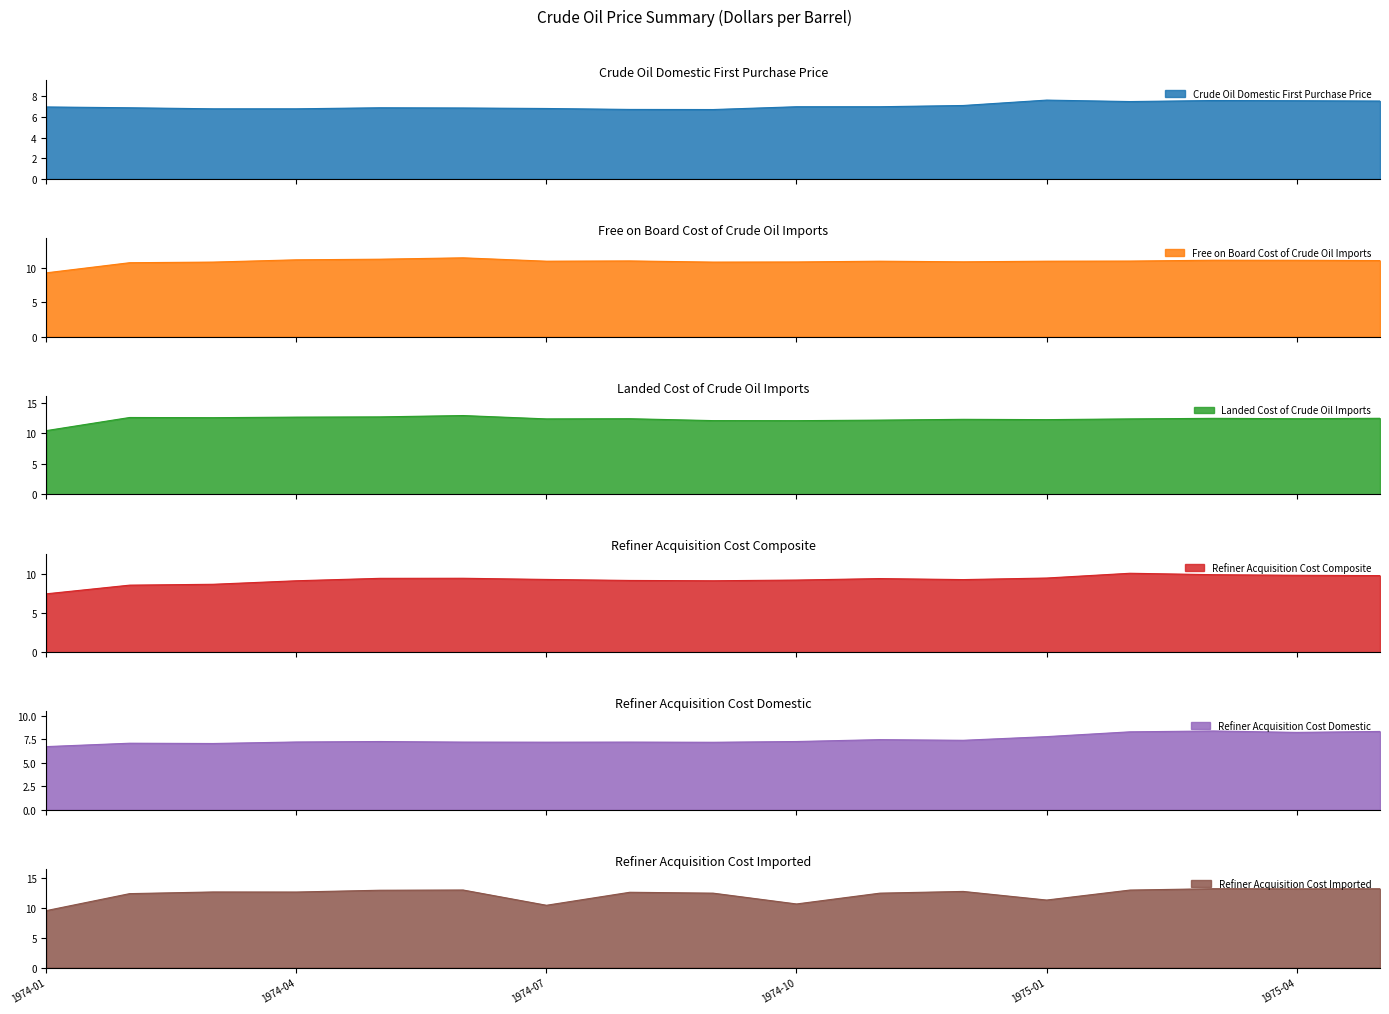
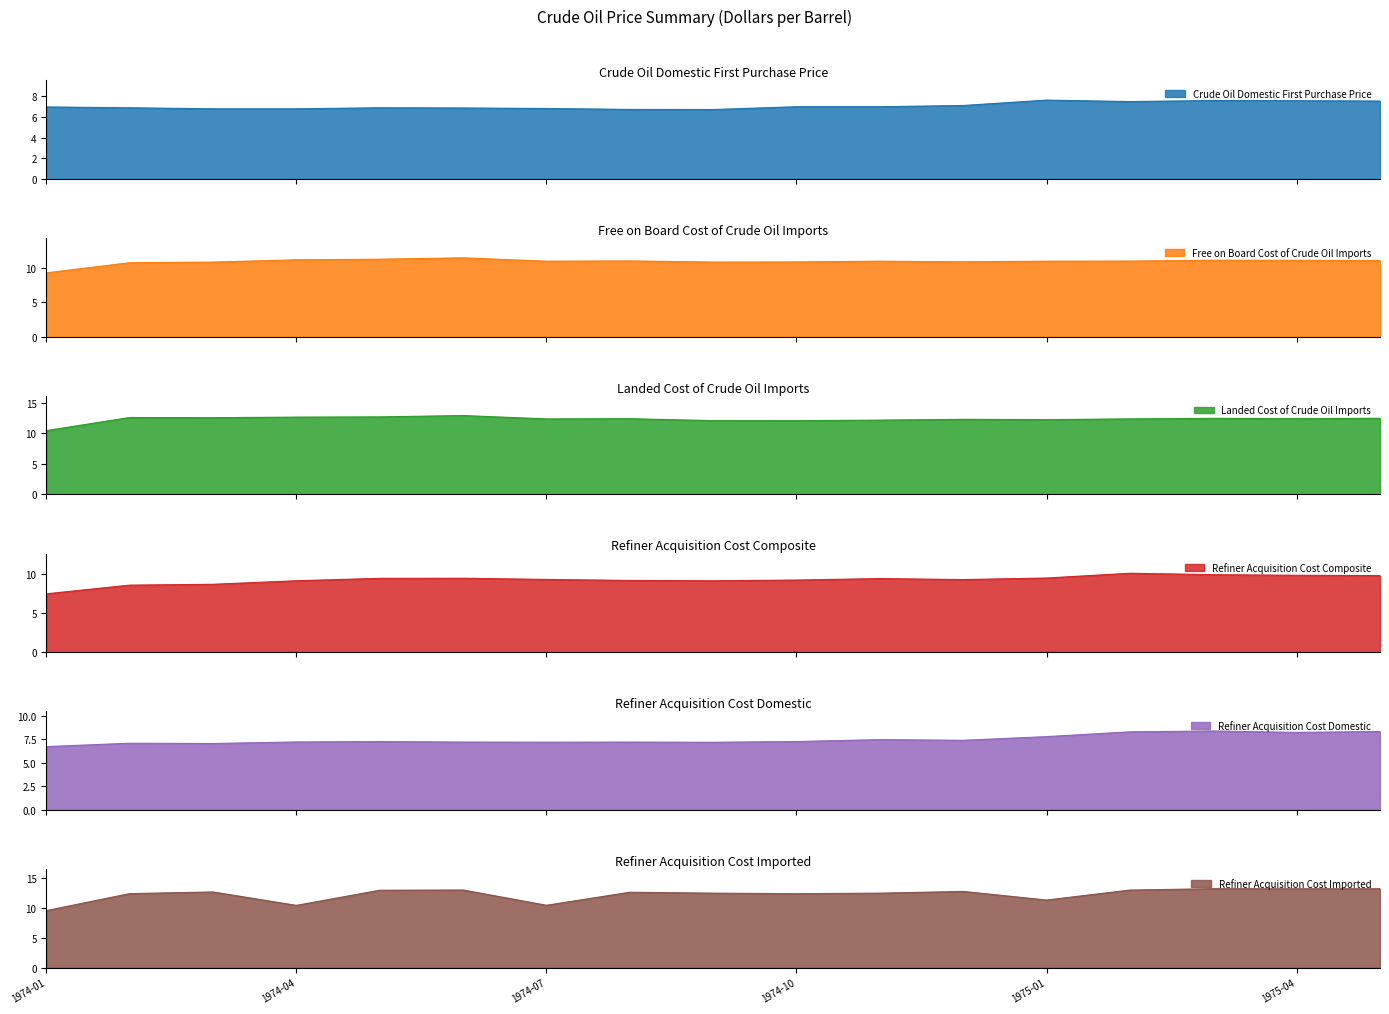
Refiner Acquisition Cost Imported, 1974-04: 13 -> 10
Refiner Acquisition Cost Imported, 1974-10: 11 -> 12
